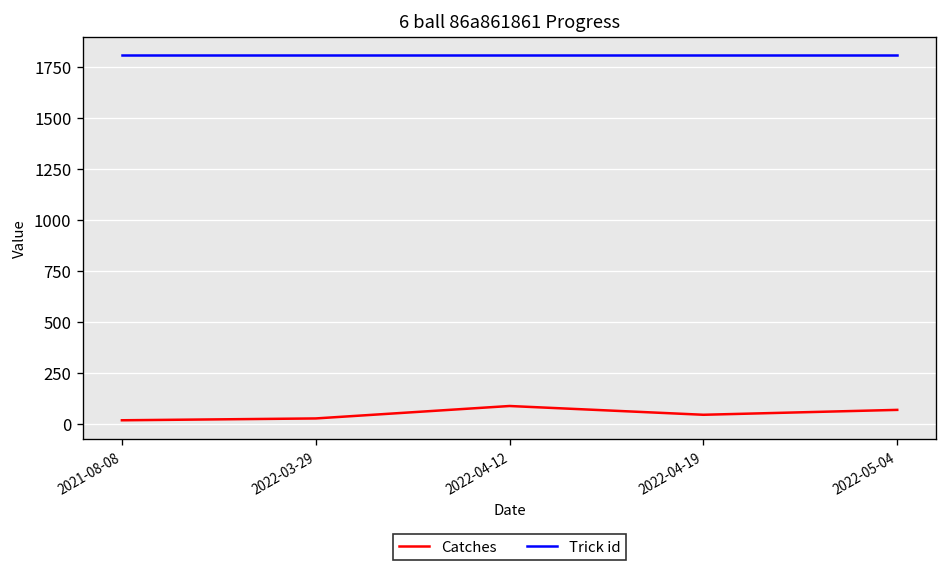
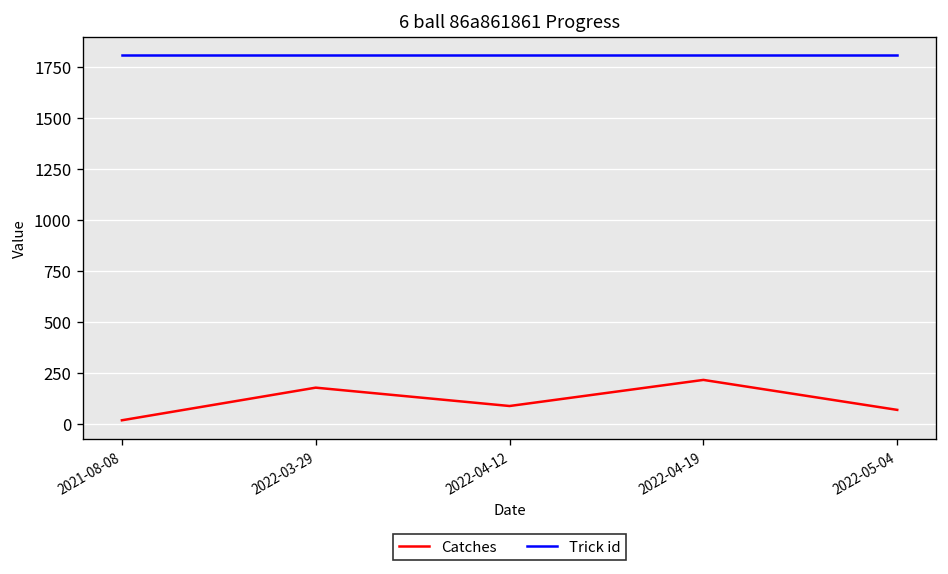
Catches, 2022-03-29: 30 -> 180
Catches, 2022-04-19: 50 -> 220
